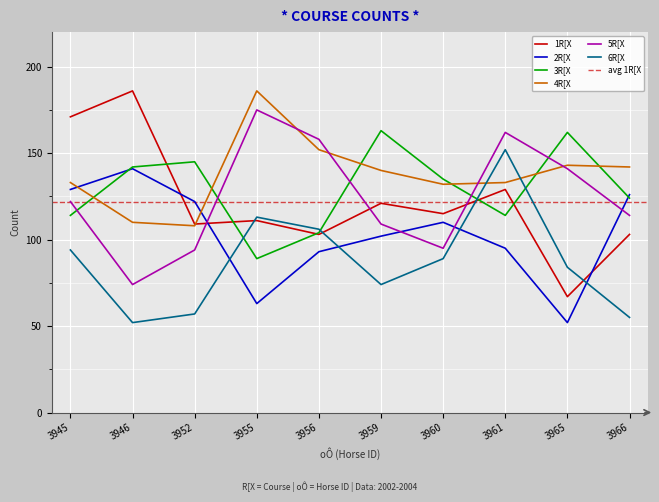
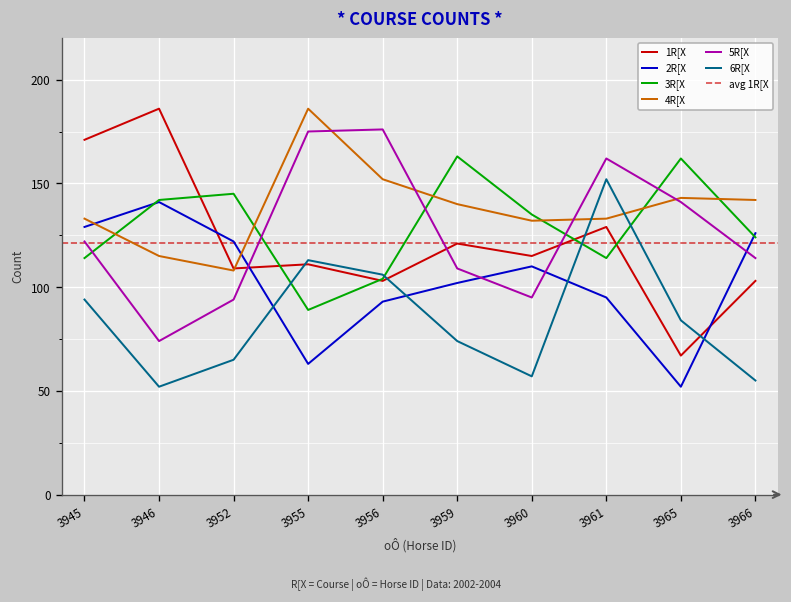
4R[X, 3946: 110 -> 115
6R[X, 3952: 57 -> 65
5R[X, 3956: 158 -> 176
6R[X, 3960: 89 -> 57
